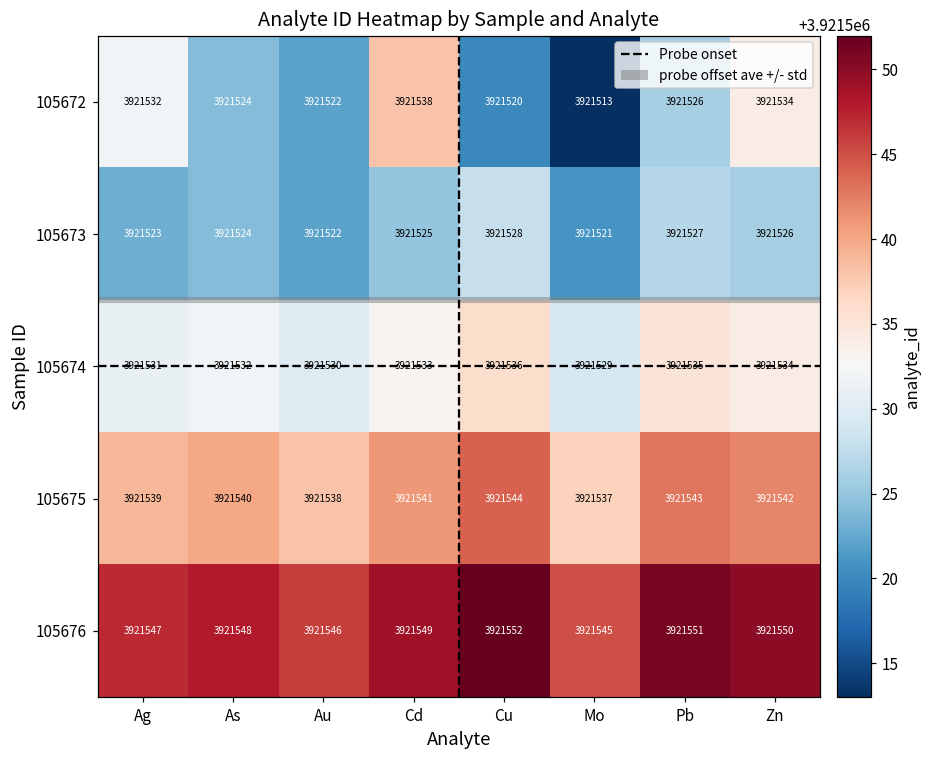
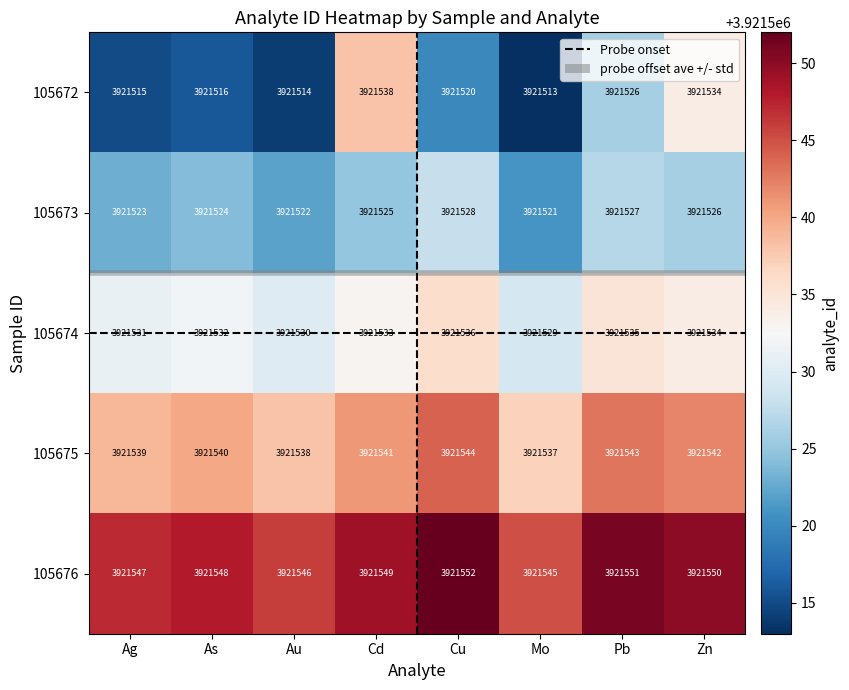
105672, Ag: 3921532 -> 3921515
105672, As: 3921524 -> 3921516
105672, Au: 3921522 -> 3921514
